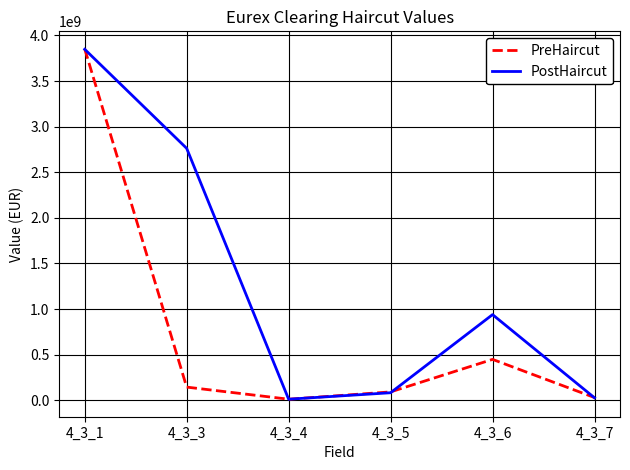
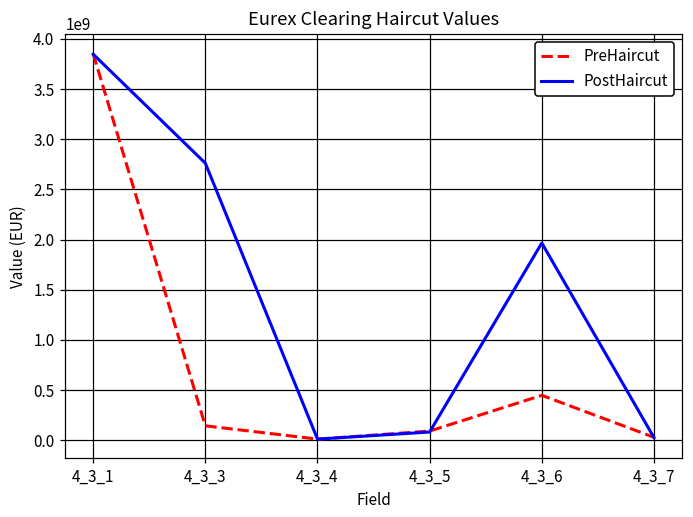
PostHaircut, 4_3_6: 900000000 -> 2000000000
